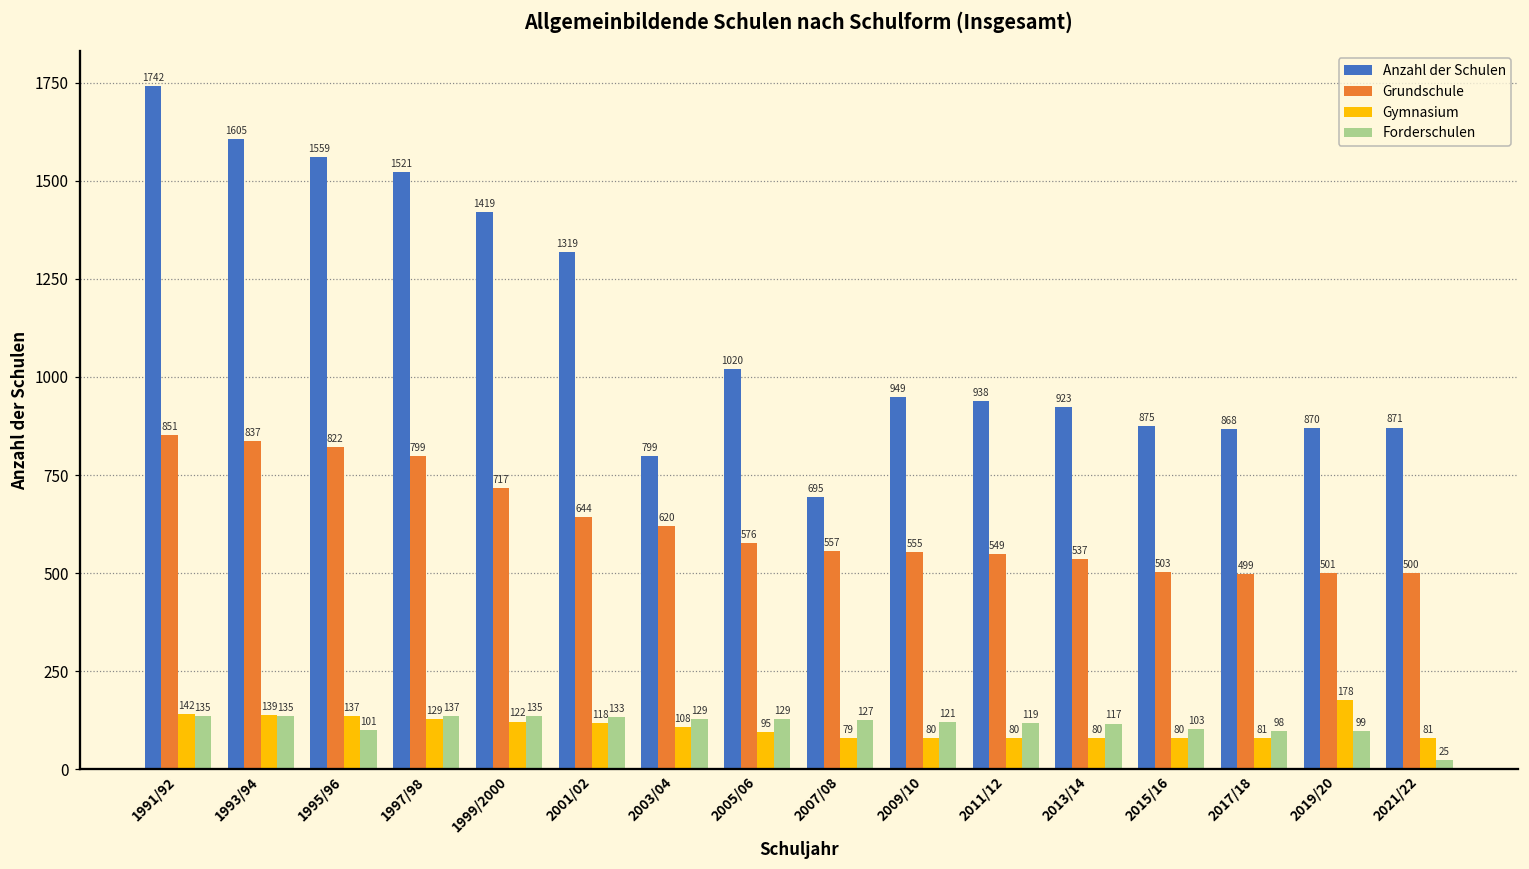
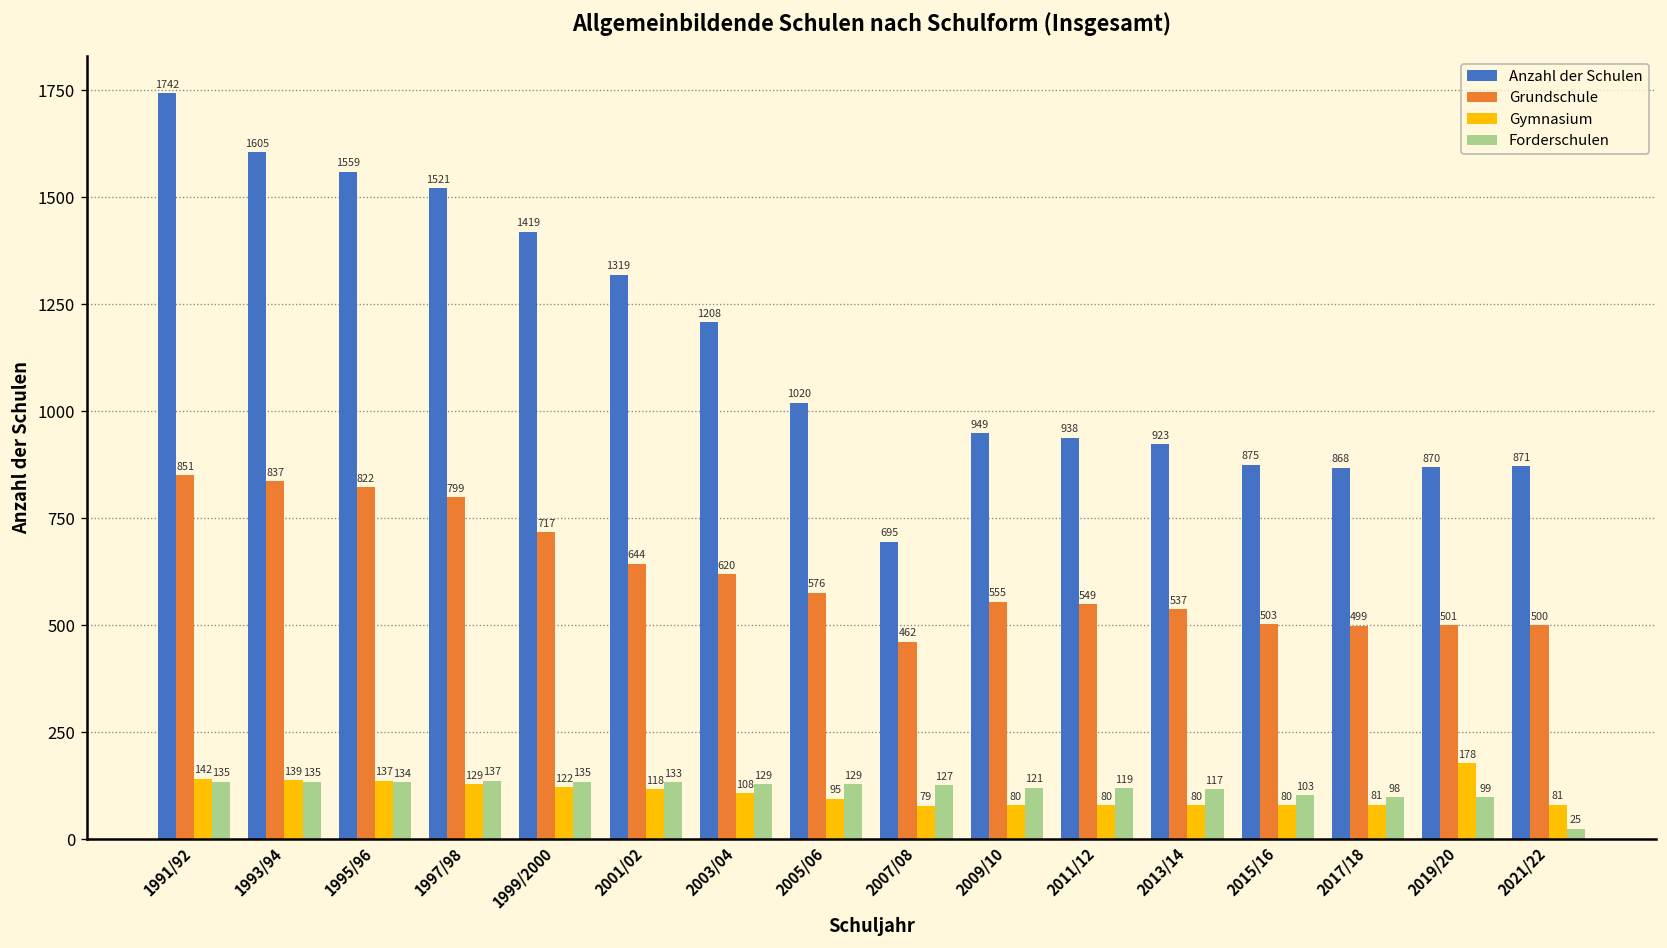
Forderschulen, 1995/96: 101 -> 134
Anzahl der Schulen, 2003/04: 799 -> 1208
Grundschule, 2007/08: 557 -> 462
